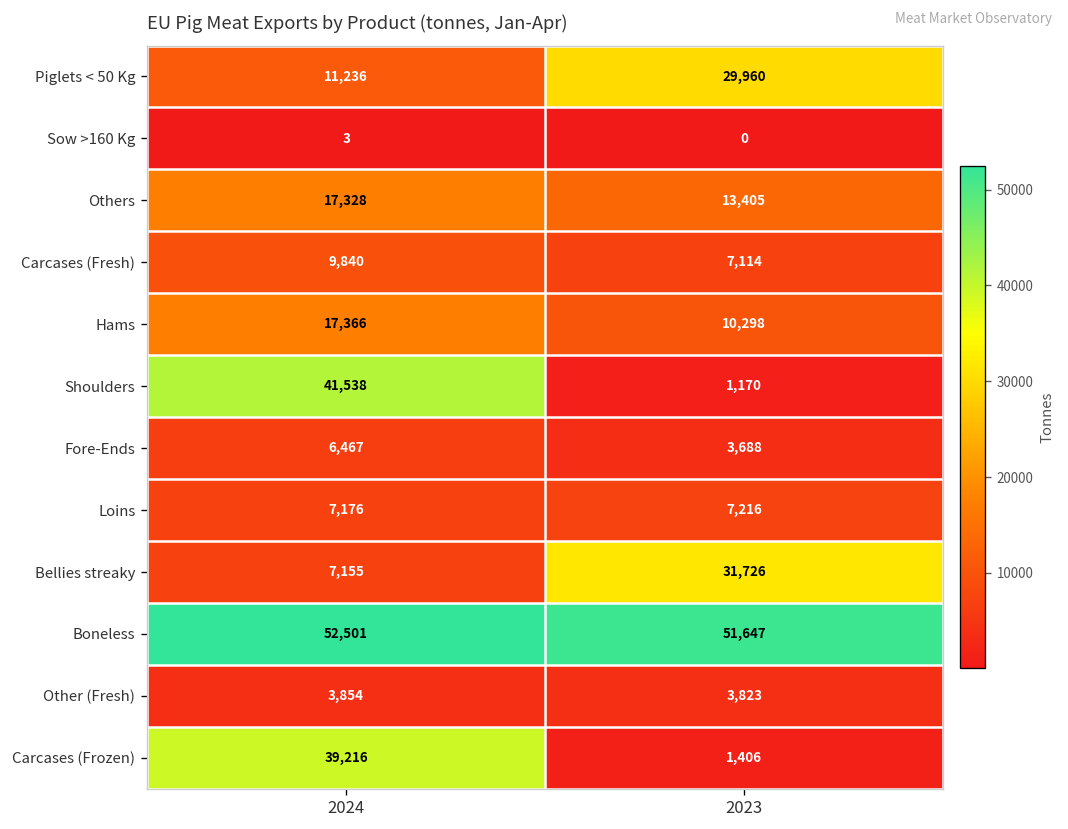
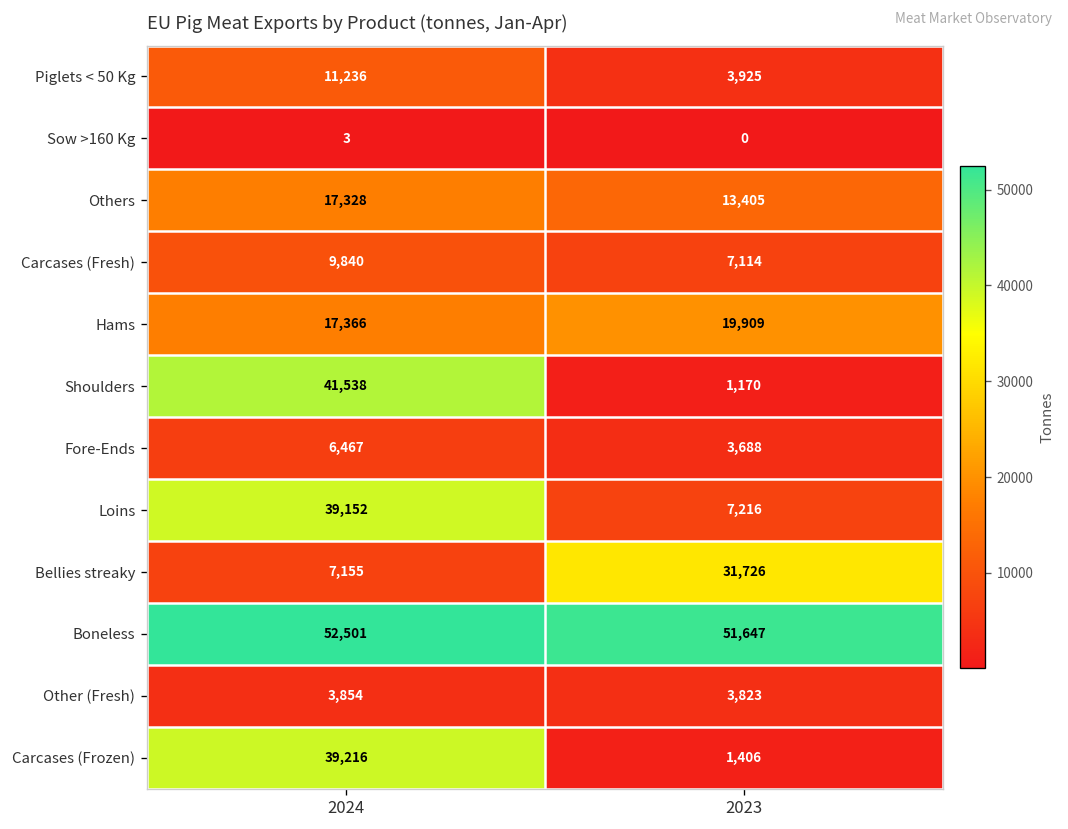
Piglets < 50 Kg, 2023: 29,960 -> 3,925
Hams, 2023: 10,298 -> 19,909
Loins, 2024: 7,176 -> 39,152
